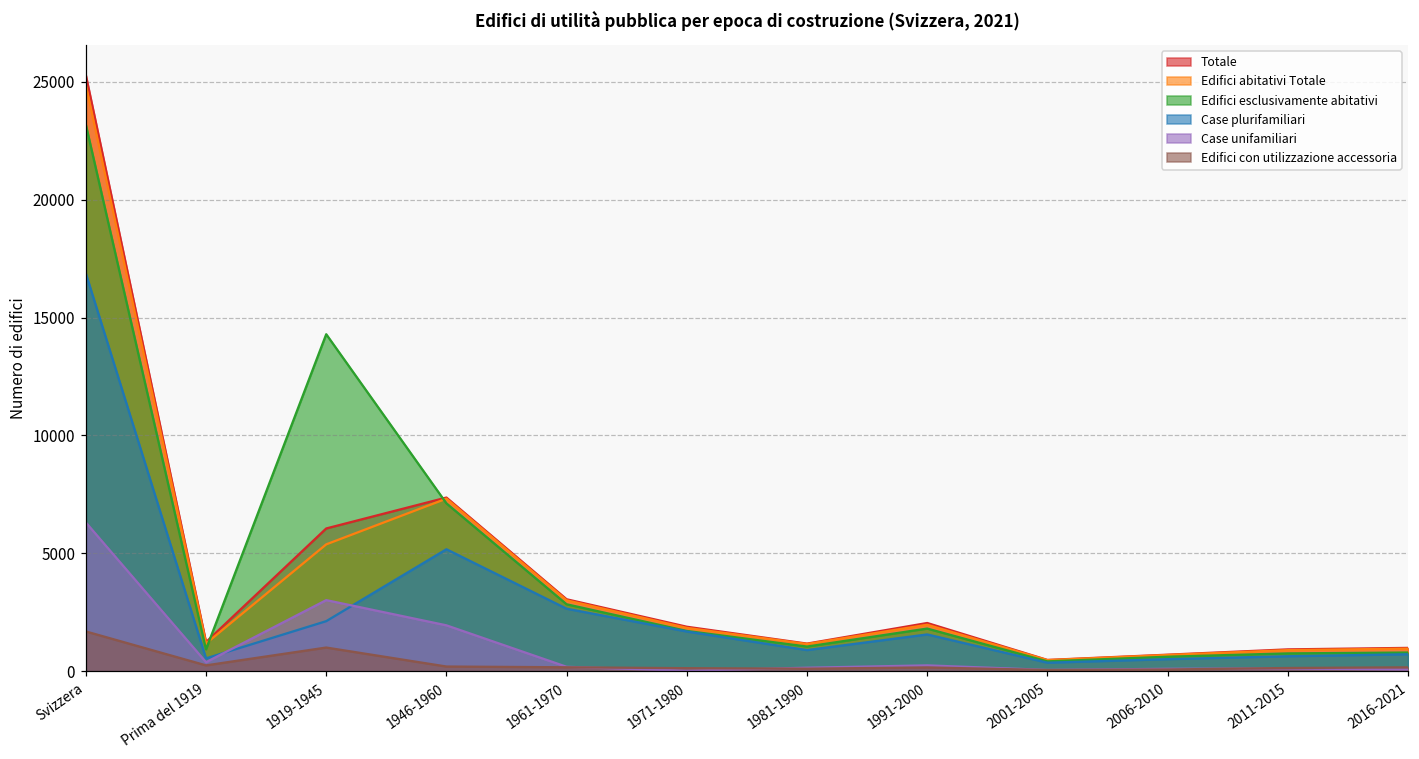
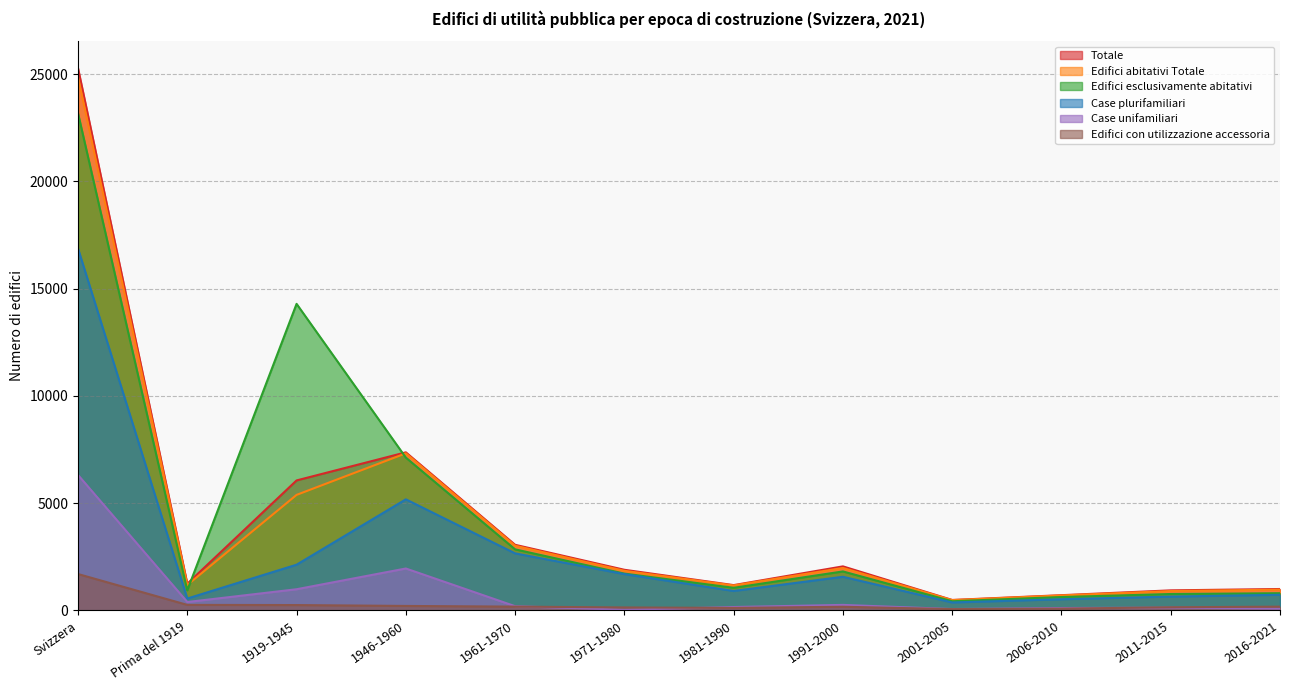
Case unifamiliari, 1919-1945: 3000 -> 1000
Edifici con utilizzazione accessoria, 1919-1945: 1000 -> 200
